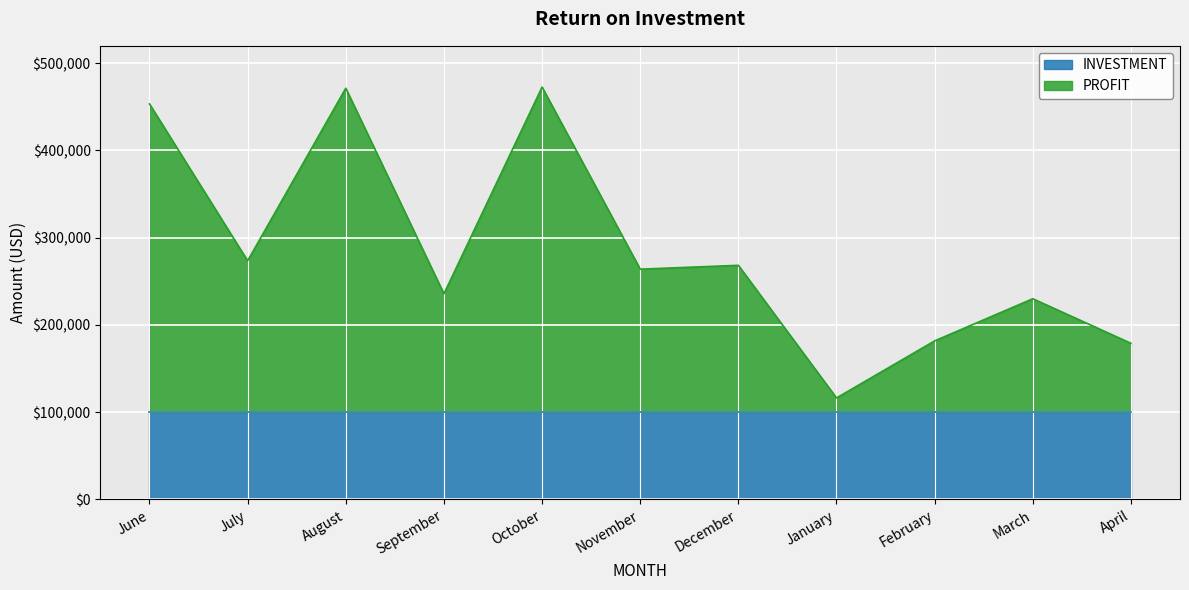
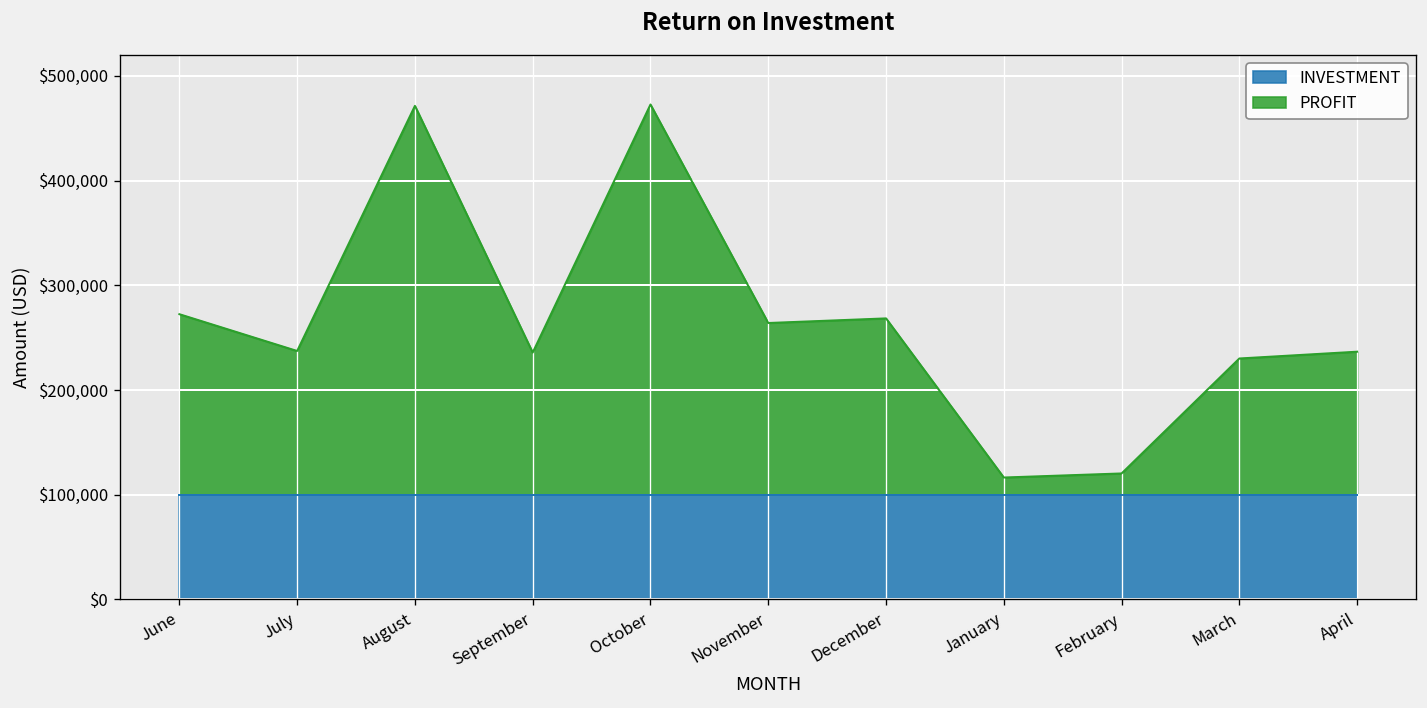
PROFIT, June: $450,000 -> $270,000
PROFIT, July: $270,000 -> $240,000
PROFIT, February: $180,000 -> $120,000
PROFIT, April: $180,000 -> $240,000
